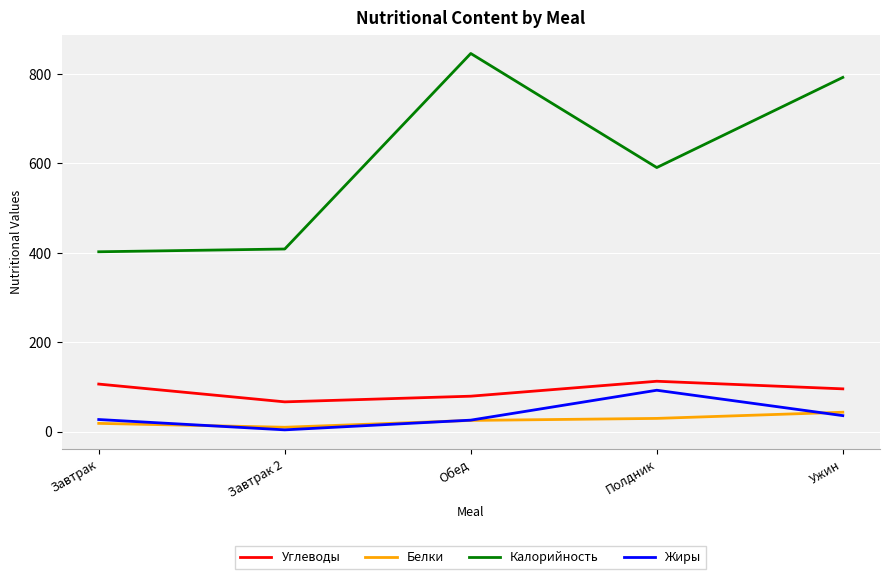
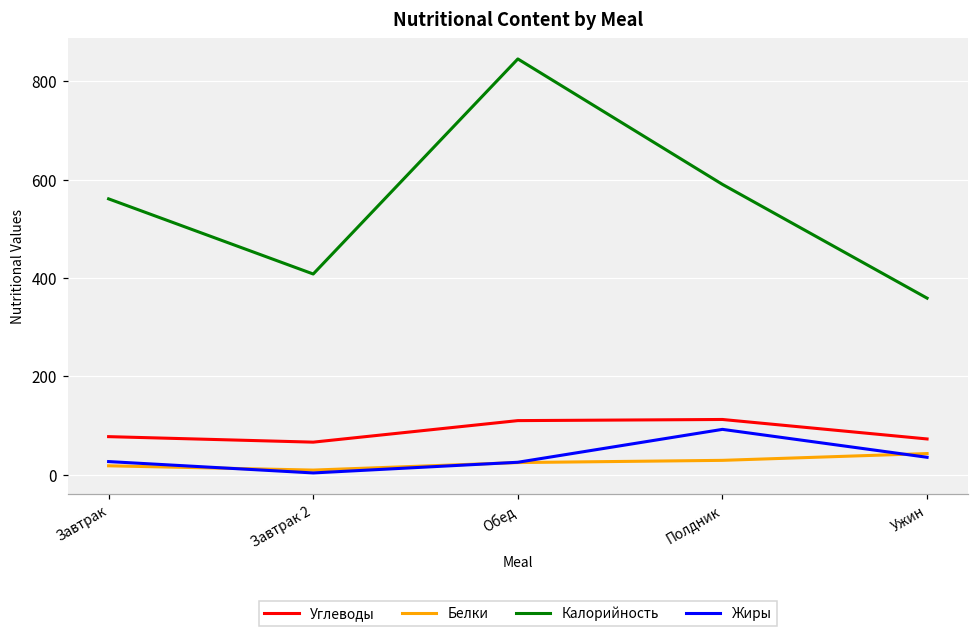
Углеводы, Завтрак: 110 -> 80
Калорийность, Завтрак: 400 -> 560
Углеводы, Обед: 80 -> 110
Углеводы, Ужин: 100 -> 70
Калорийность, Ужин: 790 -> 360
